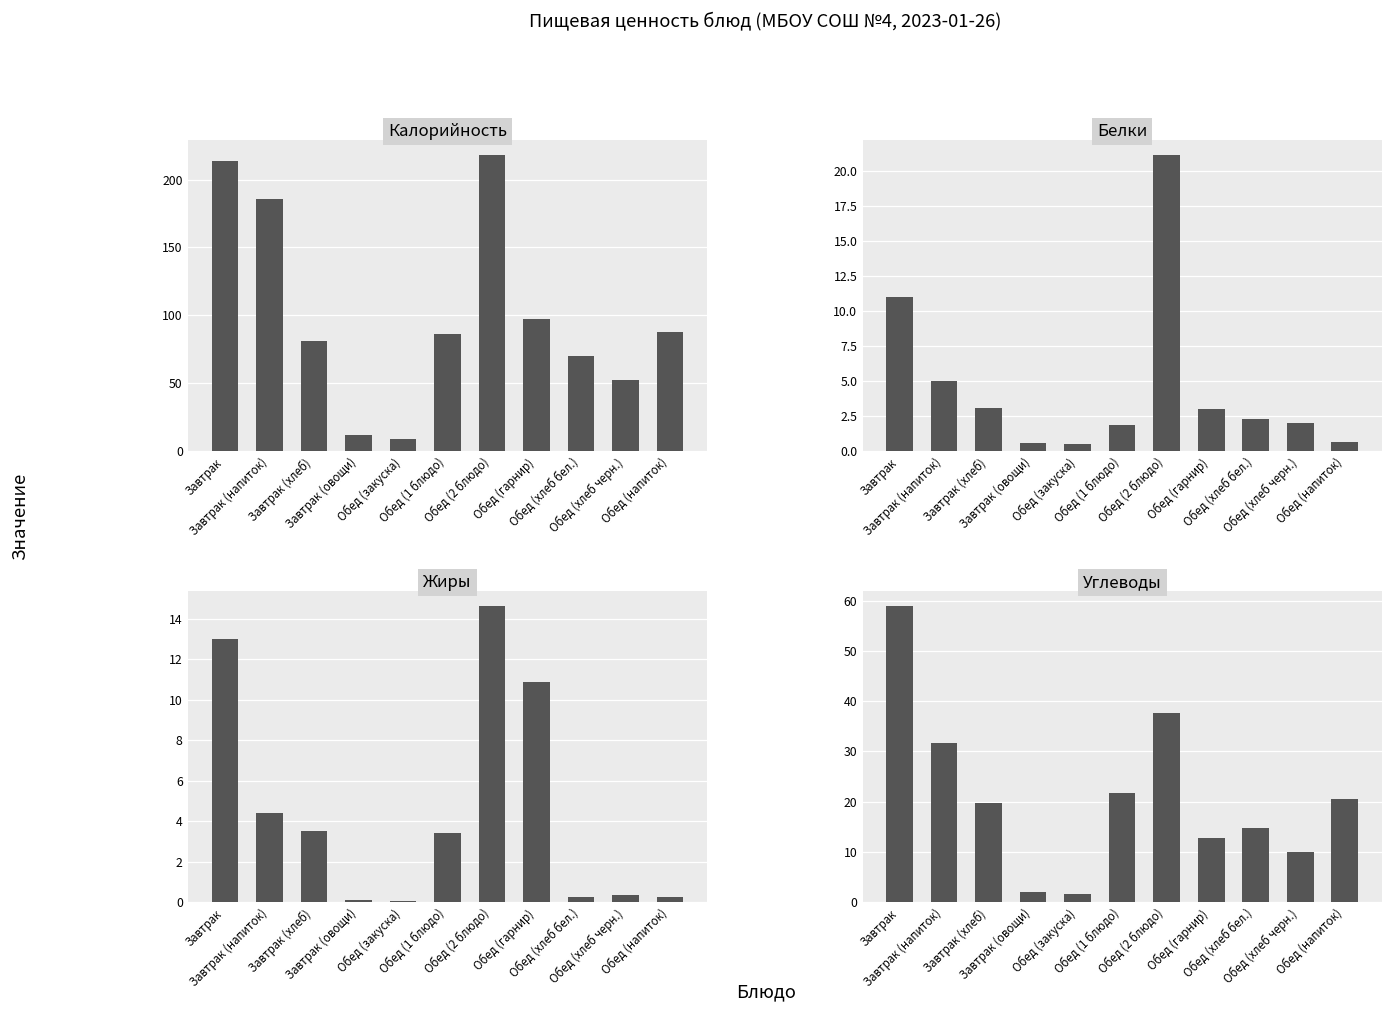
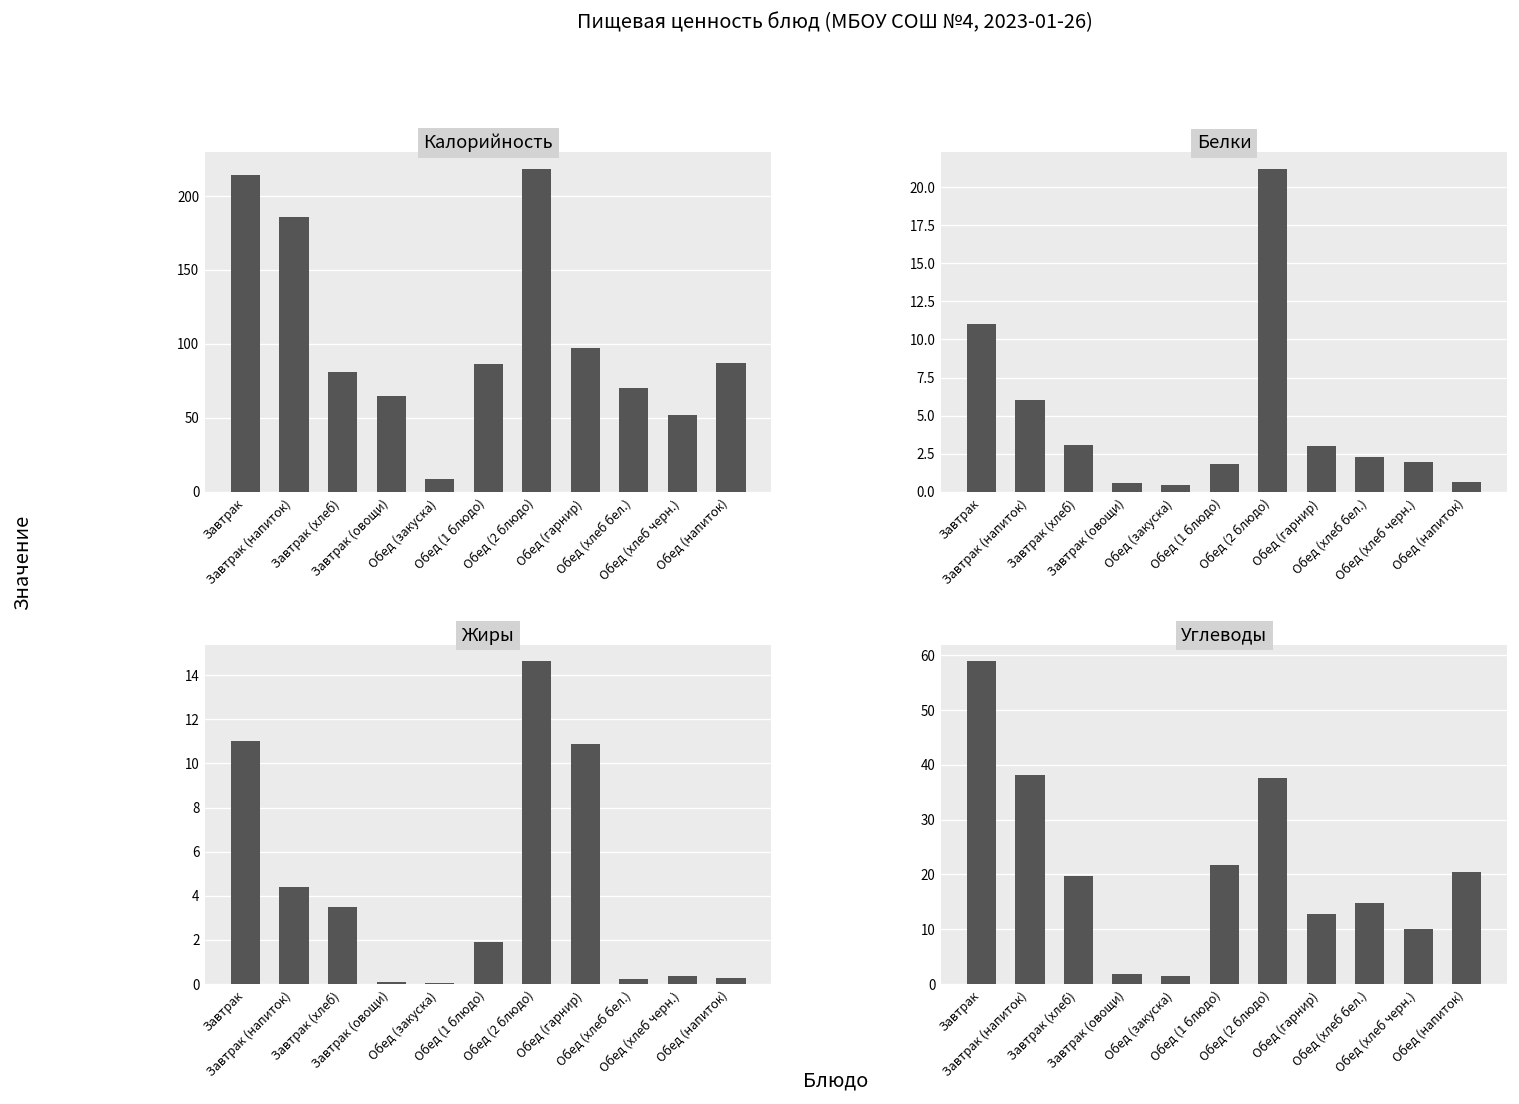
Калорийность, Завтрак (овощи): 12 -> 65
Белки, Завтрак (напиток): 5 -> 6
Жиры, Завтрак: 13 -> 11
Жиры, Обед (1 блюдо): 3.4 -> 1.9
Углеводы, Завтрак (напиток): 32 -> 38
